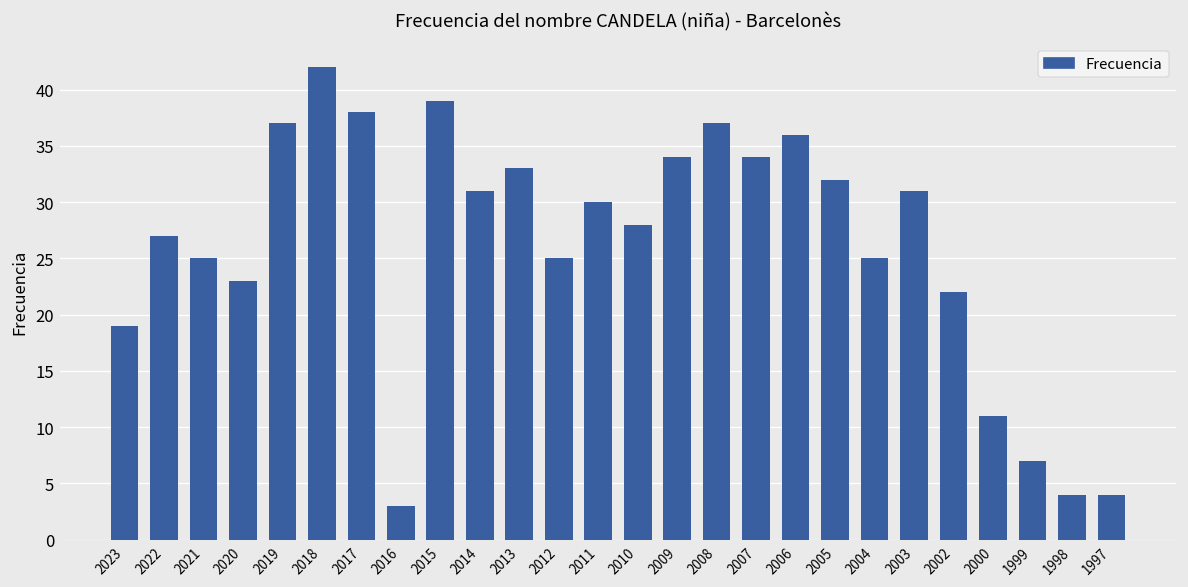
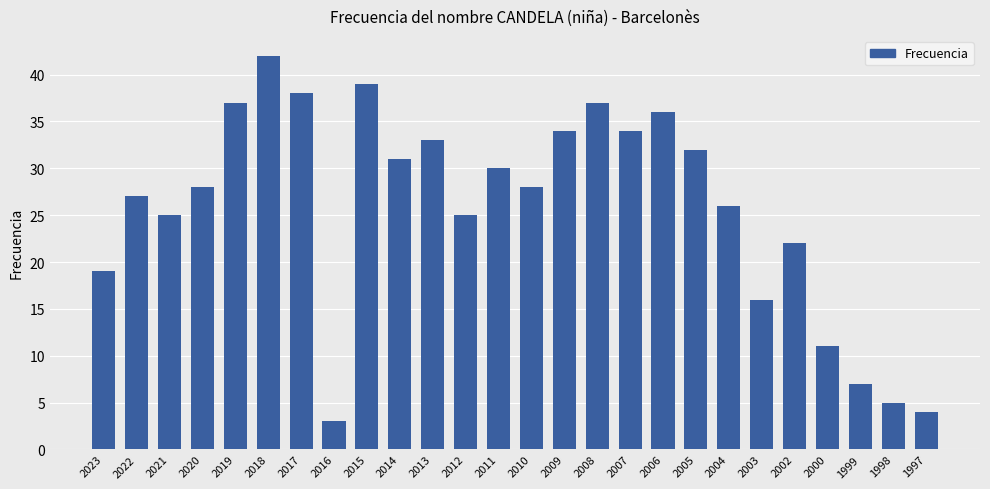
2020: 23 -> 28
2004: 25 -> 26
2003: 31 -> 16
1998: 4 -> 5
